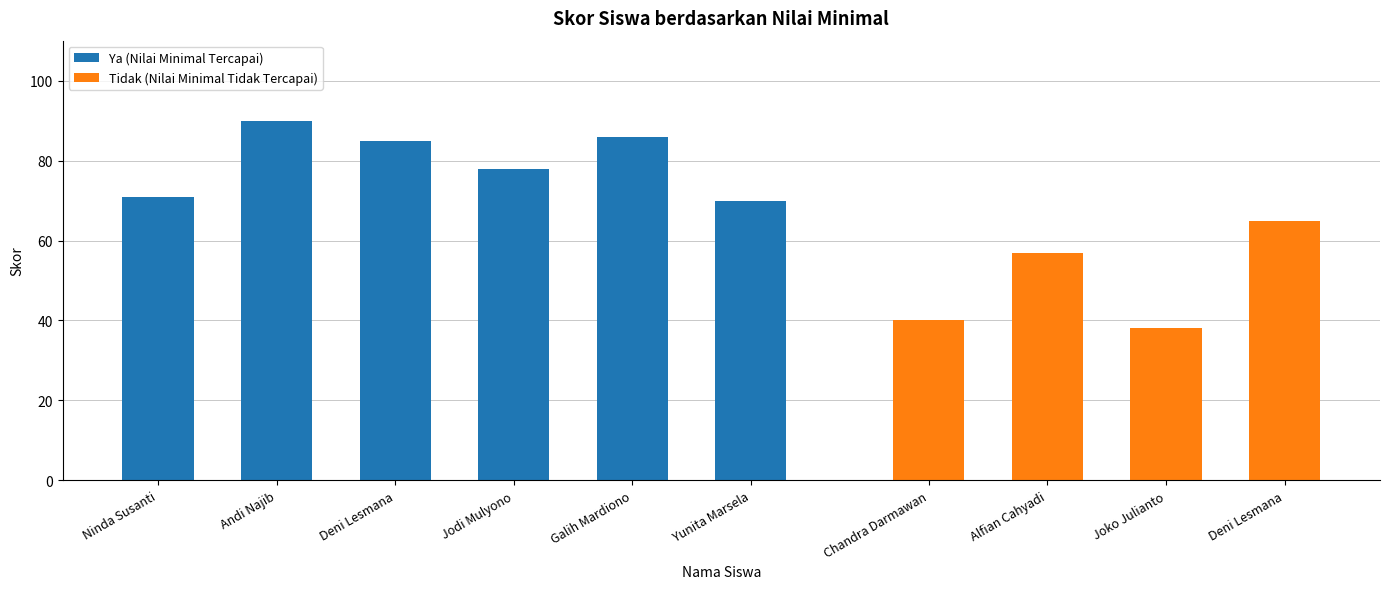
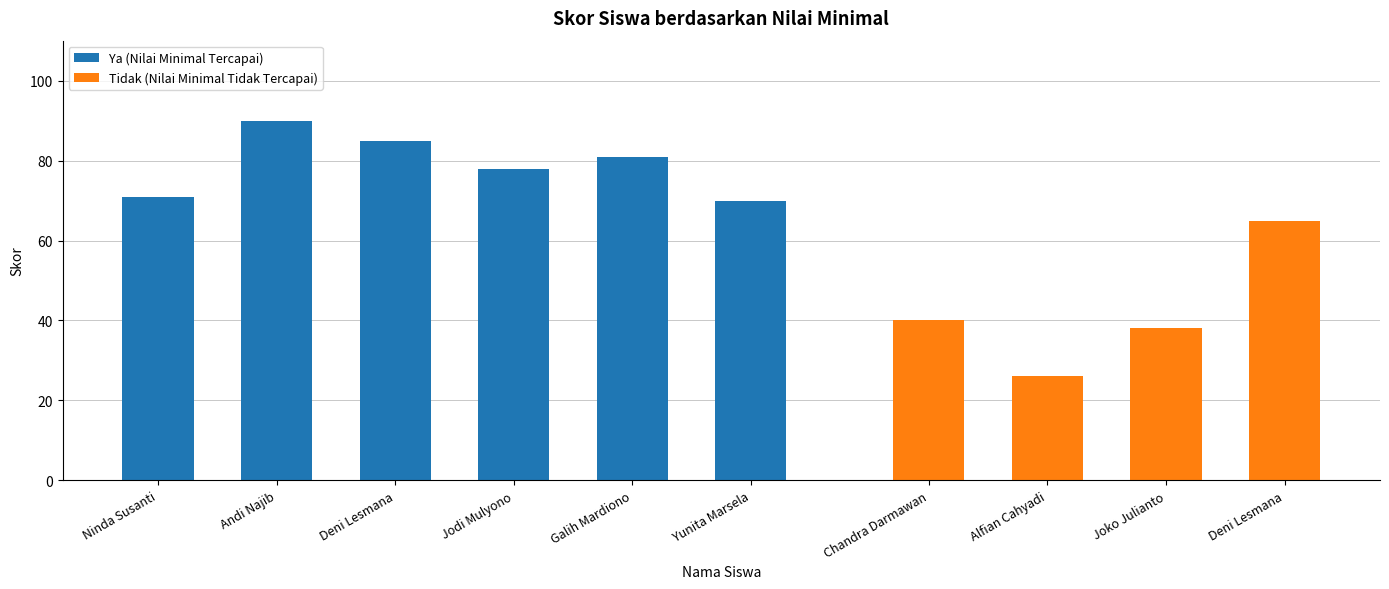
Ya (Nilai Minimal Tercapai), Galih Mardiono: 86 -> 81
Tidak (Nilai Minimal Tidak Tercapai), Alfian Cahyadi: 57 -> 26
